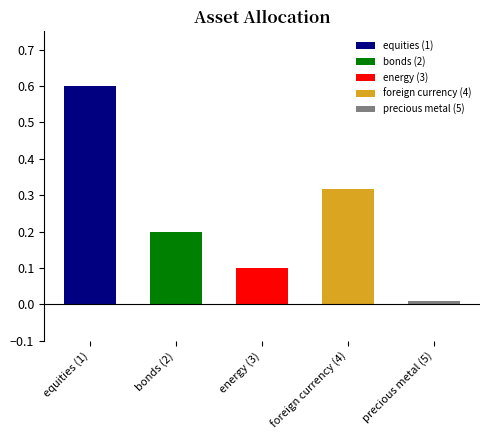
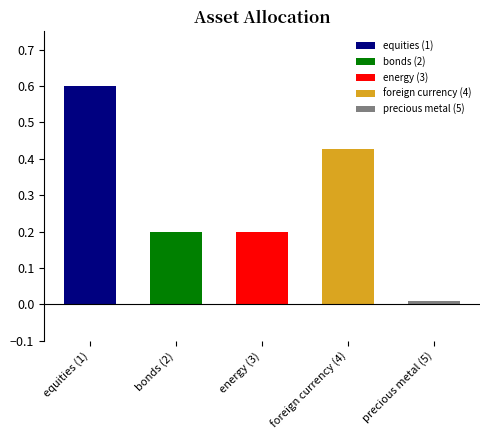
energy (3): 0.1 -> 0.2
foreign currency (4): 0.32 -> 0.43
